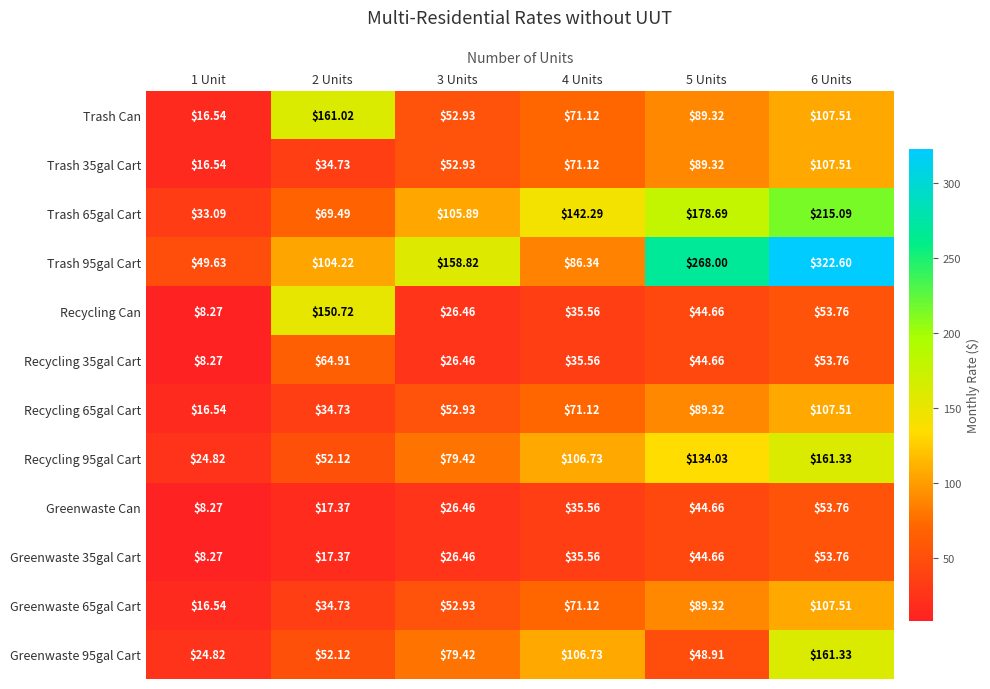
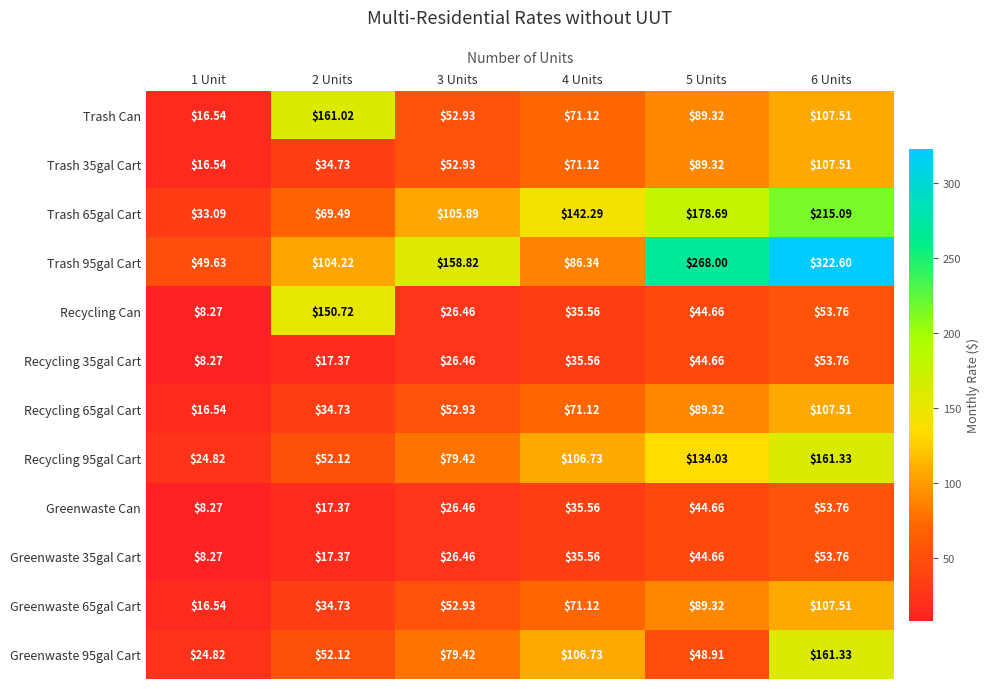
Recycling 35gal Cart, 2 Units: $64.91 -> $17.37
